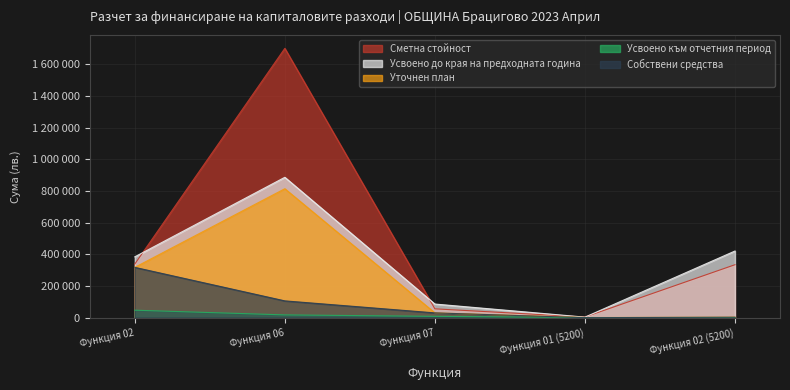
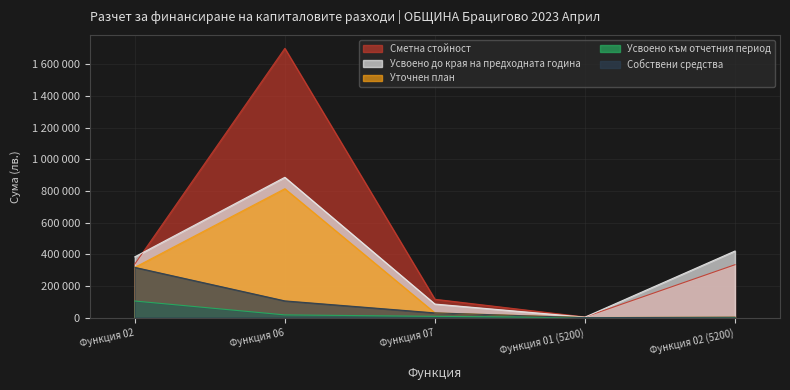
Усвоено към отчетния период, Функция 02: 50000 -> 110000
Сметна стойност, Функция 07: 60000 -> 120000
